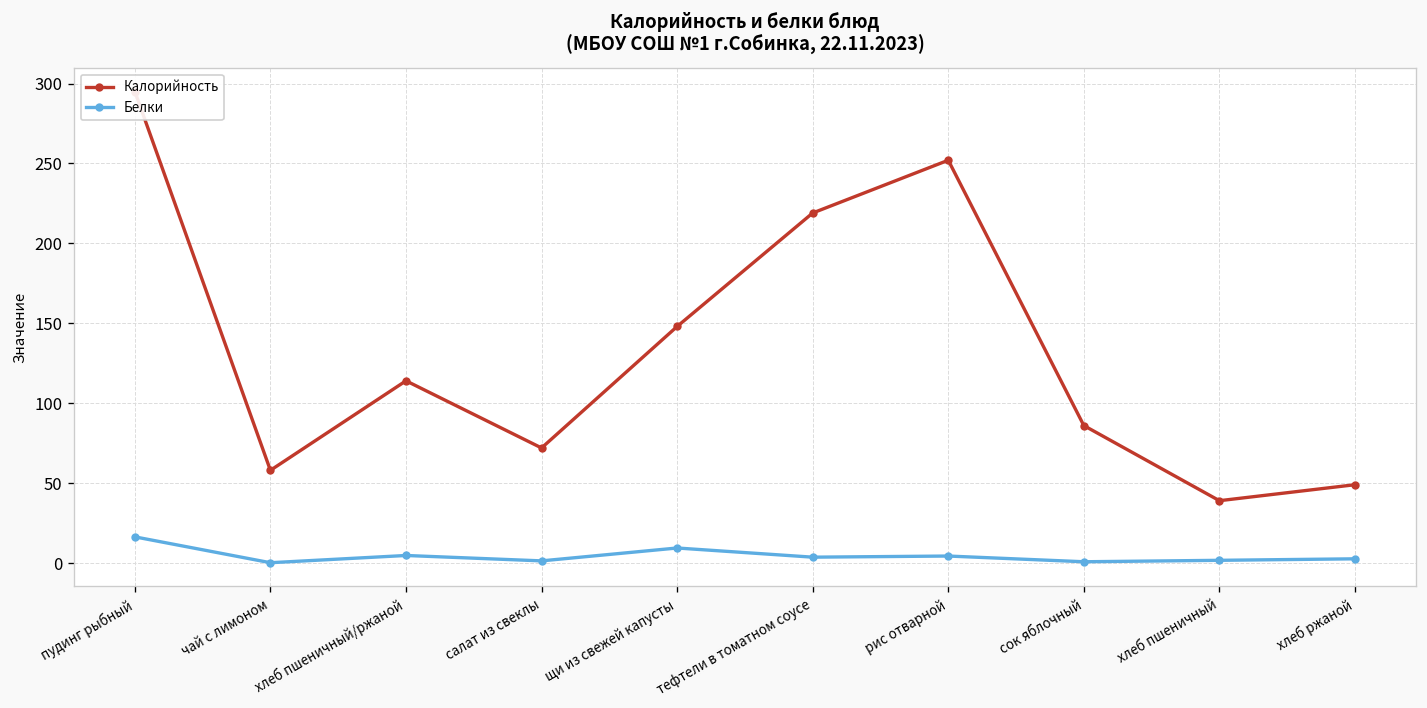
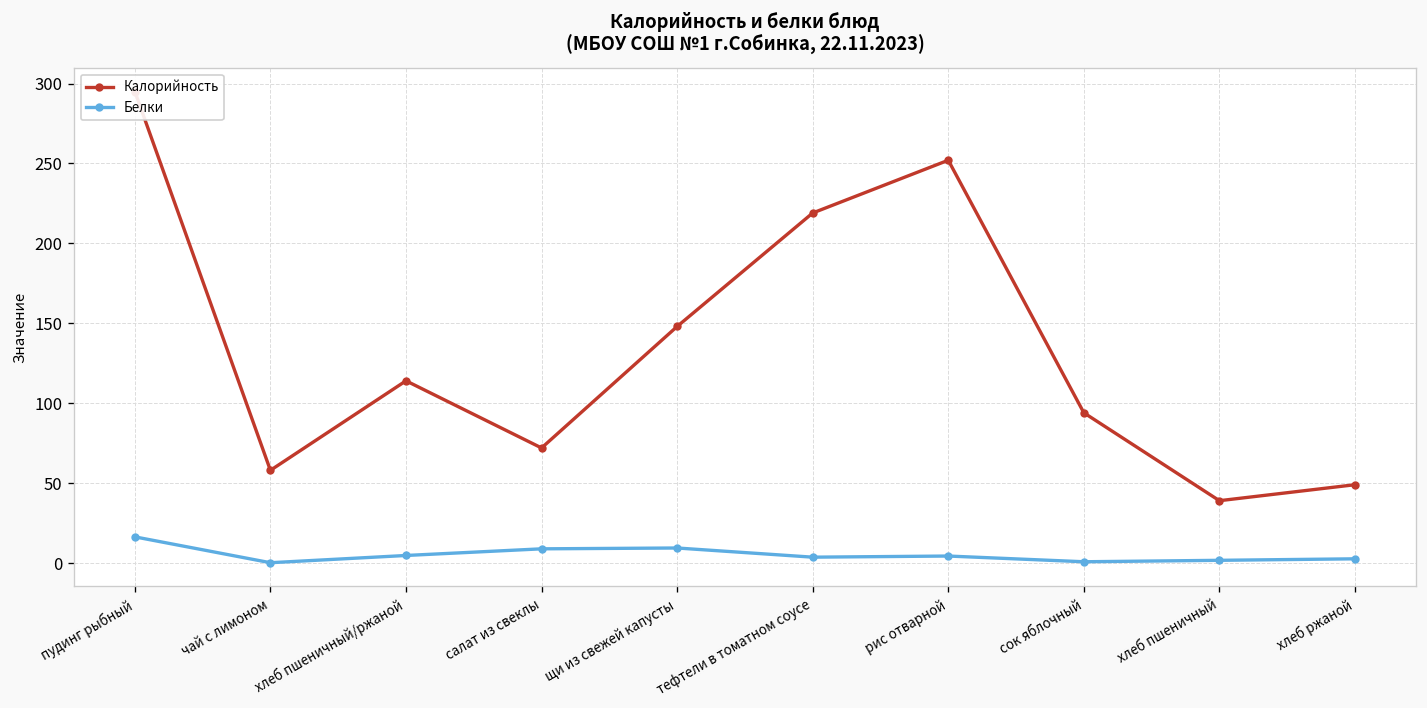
Белки, салат из свеклы: 1 -> 9
Калорийность, сок яблочный: 86 -> 94
